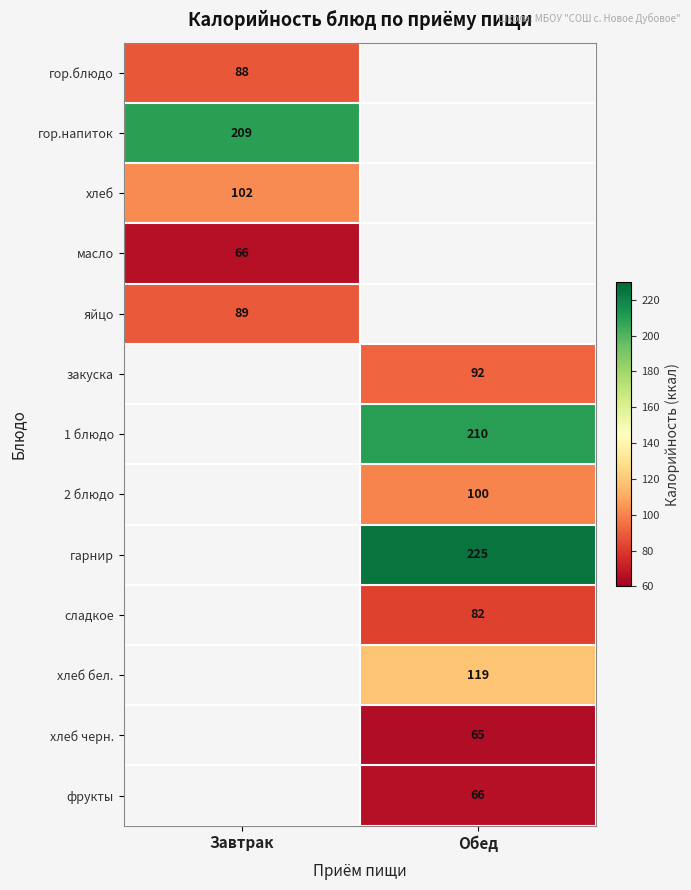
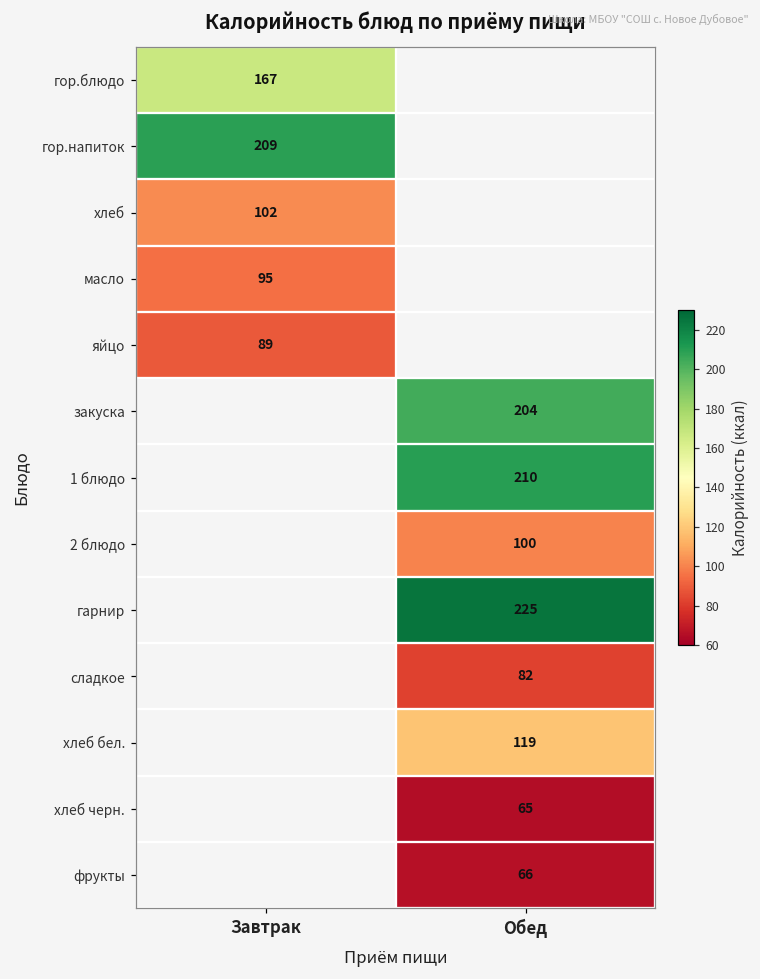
гор.блюдо, Завтрак: 88 -> 167
масло, Завтрак: 66 -> 95
закуска, Обед: 92 -> 204
